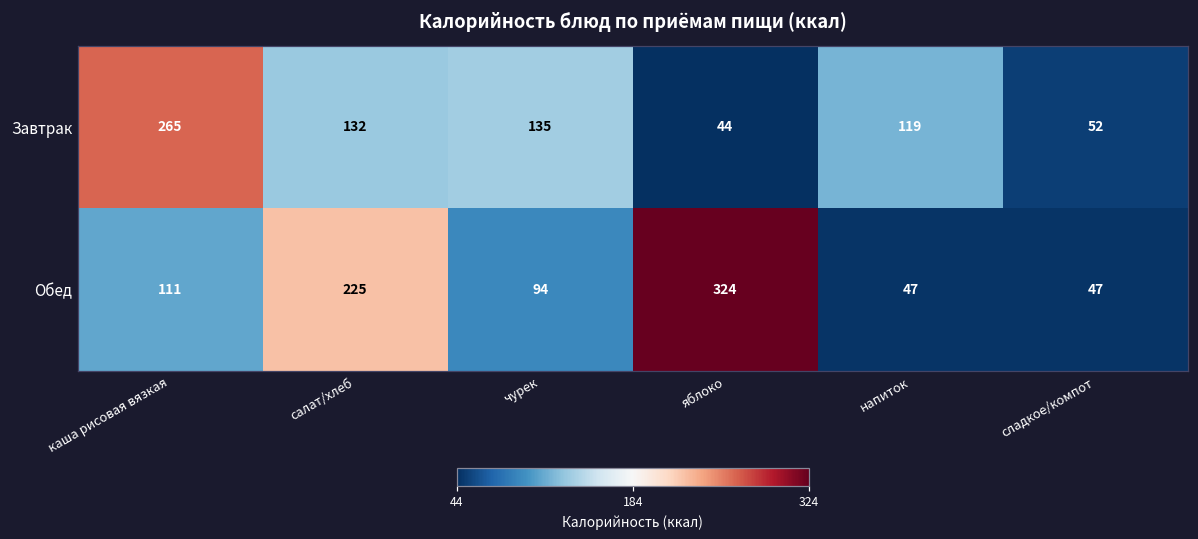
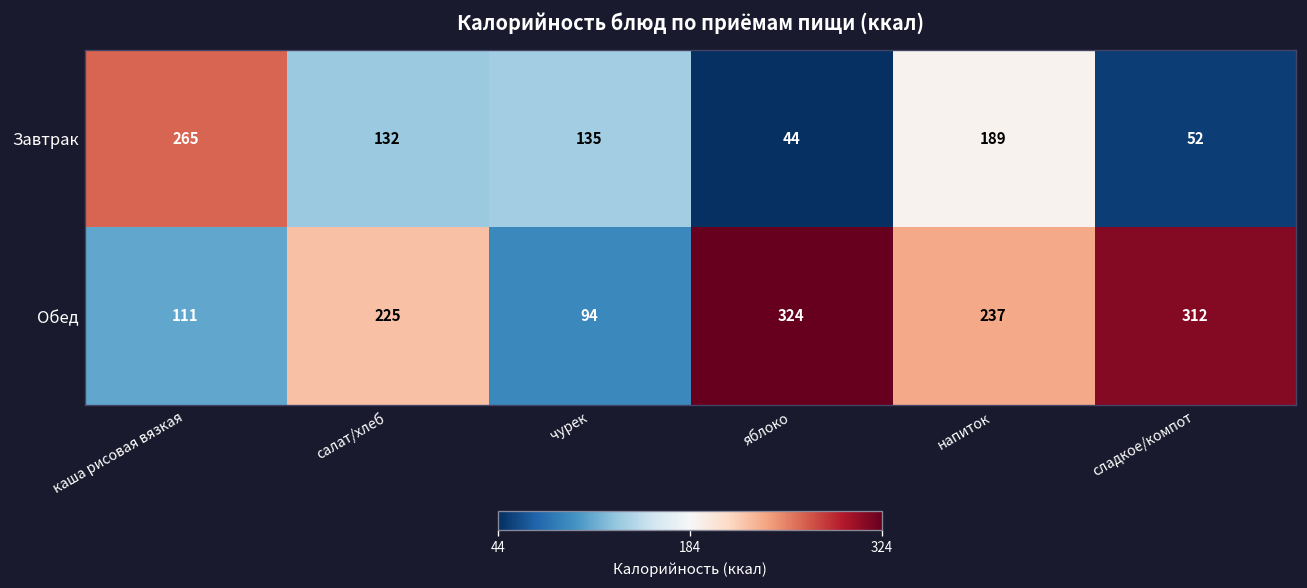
Завтрак, напиток: 119 -> 189
Обед, напиток: 47 -> 237
Обед, сладкое/компот: 47 -> 312
